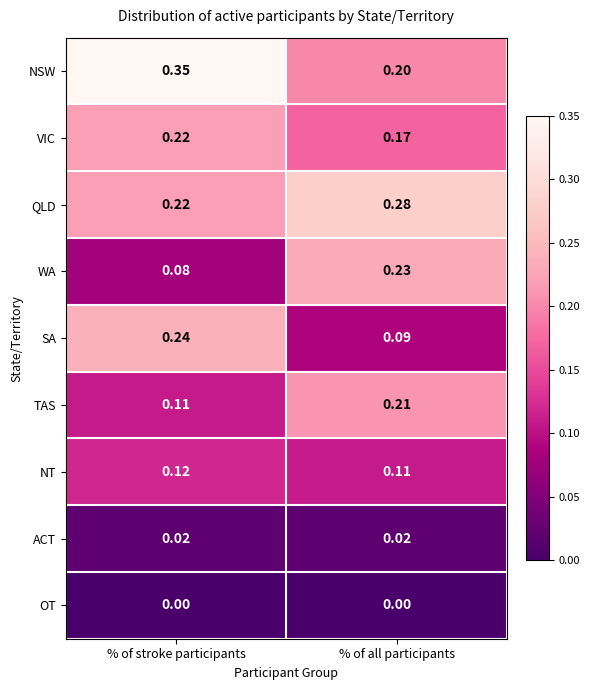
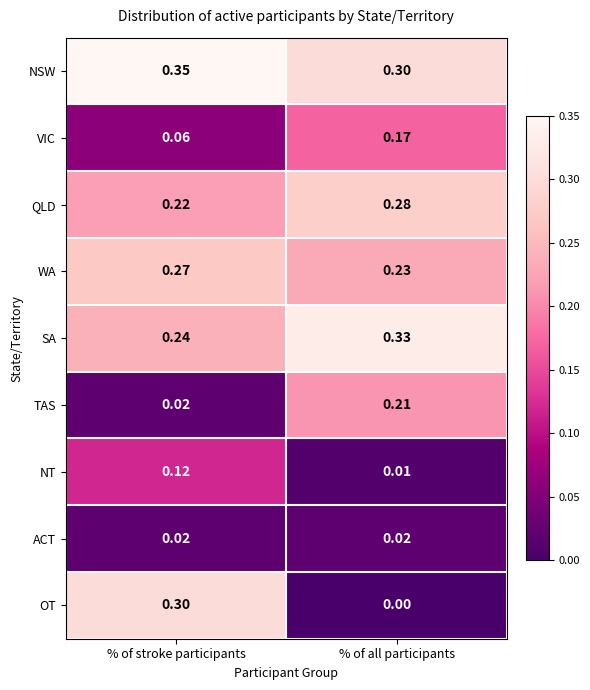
NSW, % of all participants: 0.20 -> 0.30
VIC, % of stroke participants: 0.22 -> 0.06
WA, % of stroke participants: 0.08 -> 0.27
SA, % of all participants: 0.09 -> 0.33
TAS, % of stroke participants: 0.11 -> 0.02
NT, % of all participants: 0.11 -> 0.01
OT, % of stroke participants: 0.00 -> 0.30
